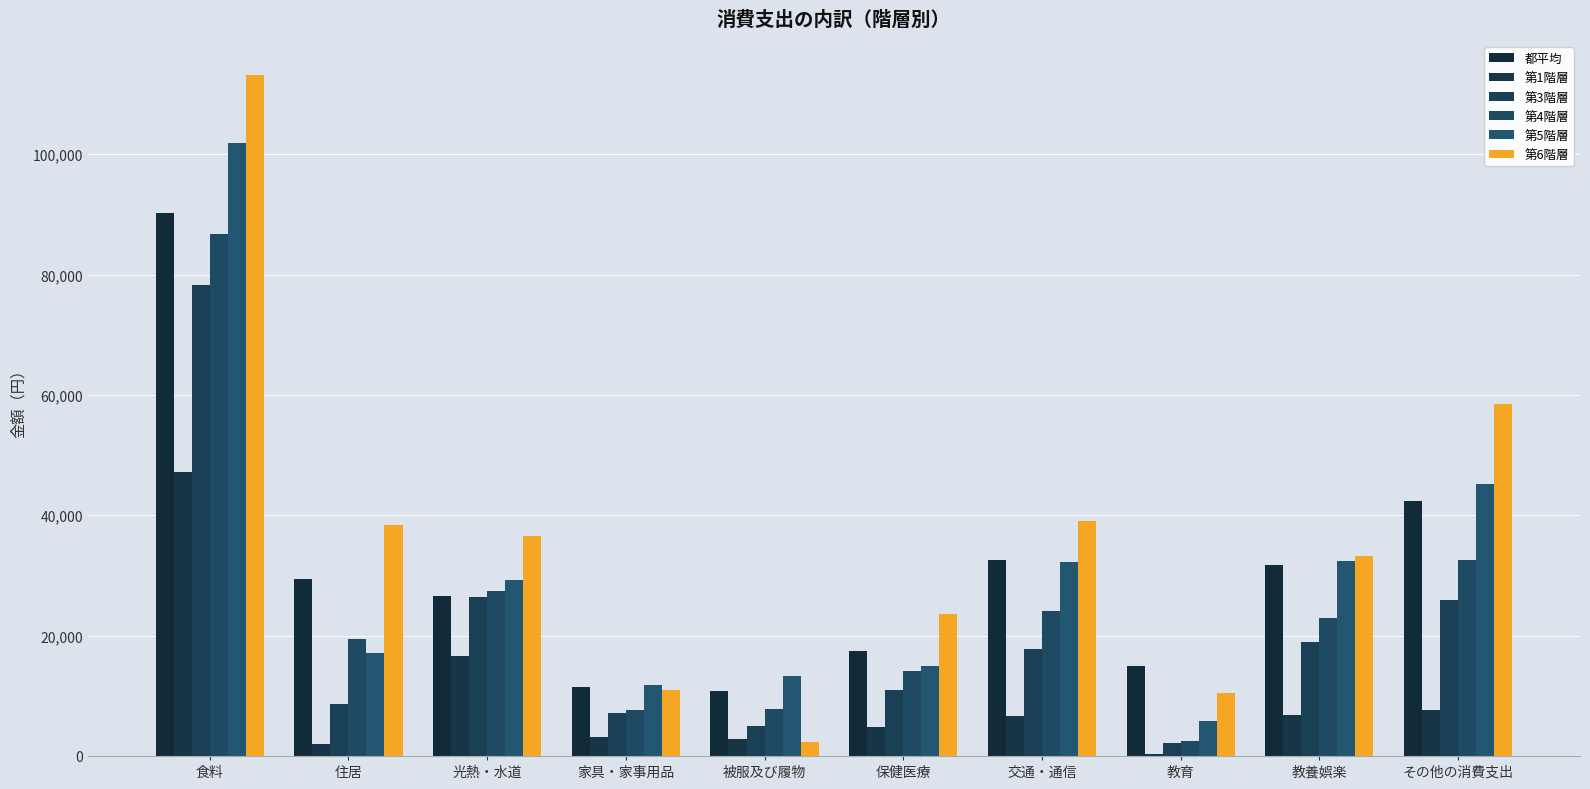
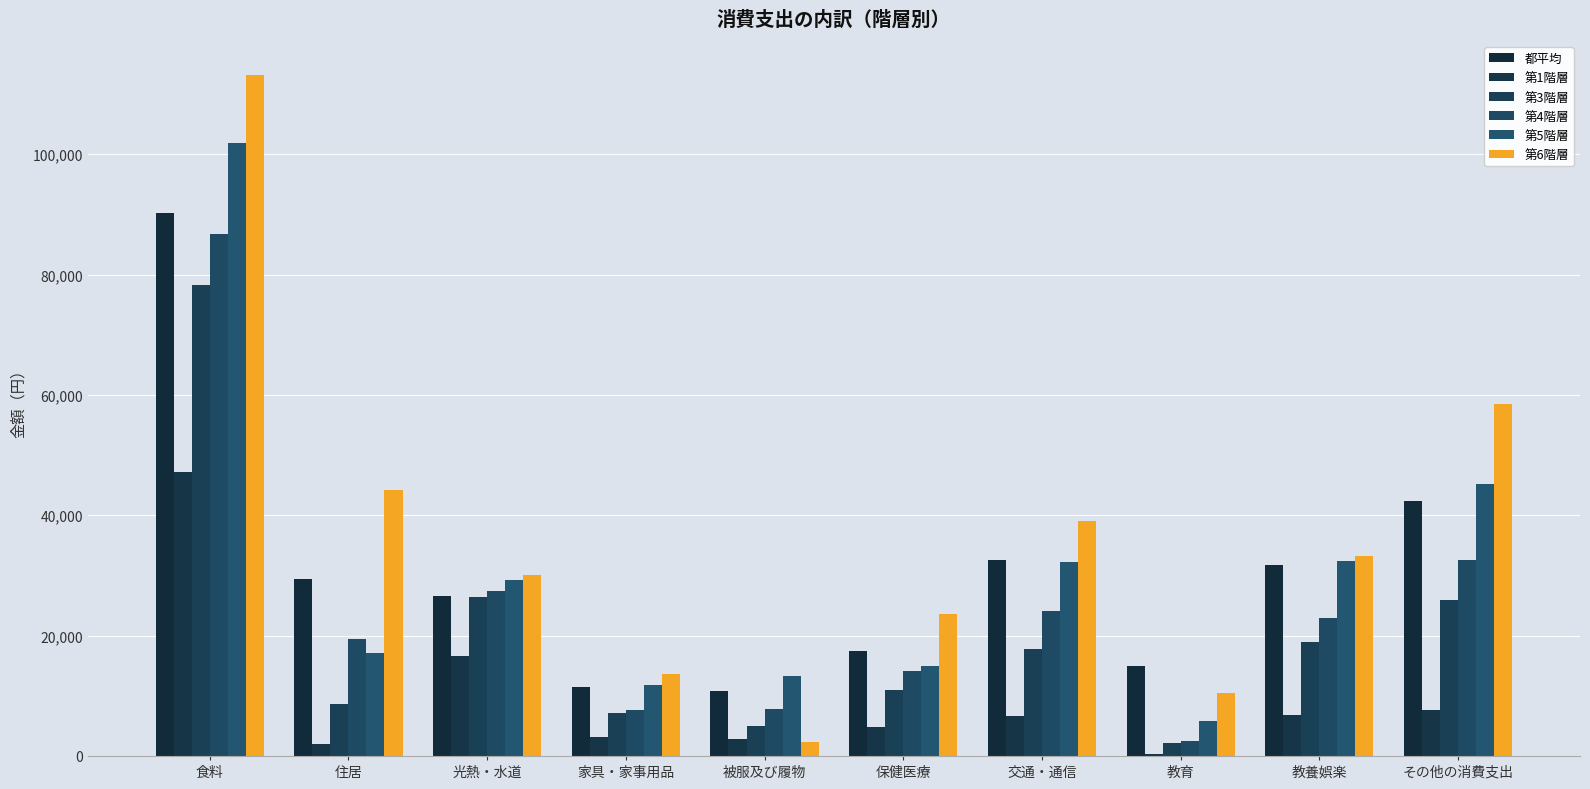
第6階層, 住居: 38,000 -> 44,000
第6階層, 光熱・水道: 36,000 -> 30,000
第6階層, 家具・家事用品: 11,000 -> 14,000
